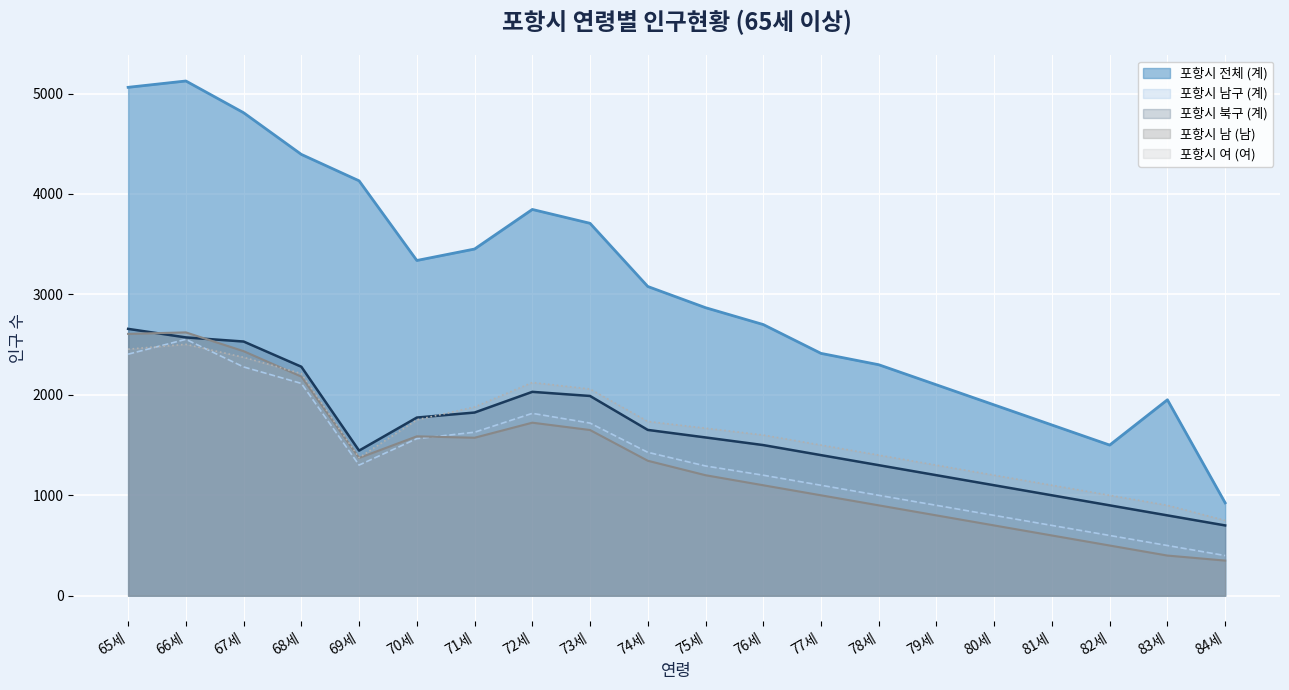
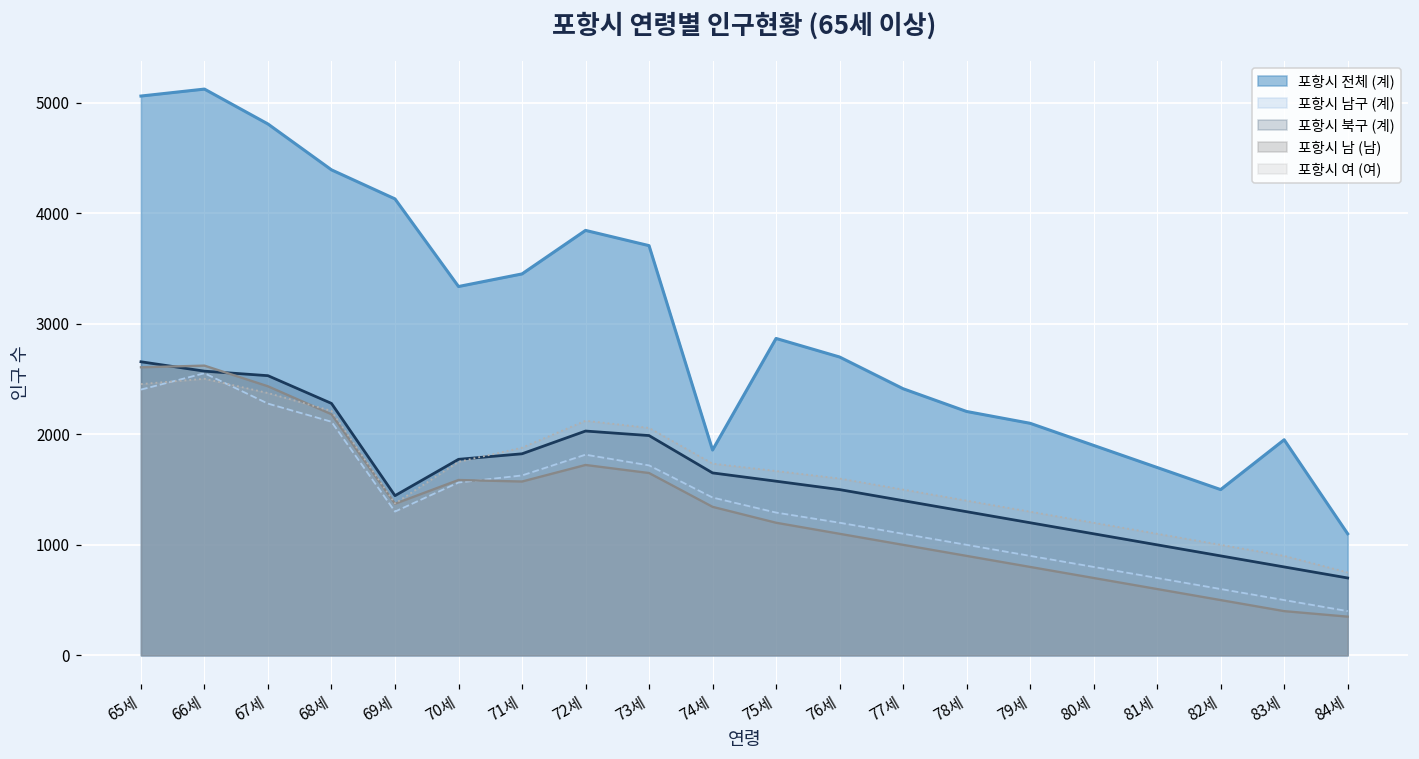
포항시 전체 (계), 74세: 3080 -> 1860
포항시 전체 (계), 78세: 2300 -> 2210
포항시 전체 (계), 84세: 930 -> 1100
